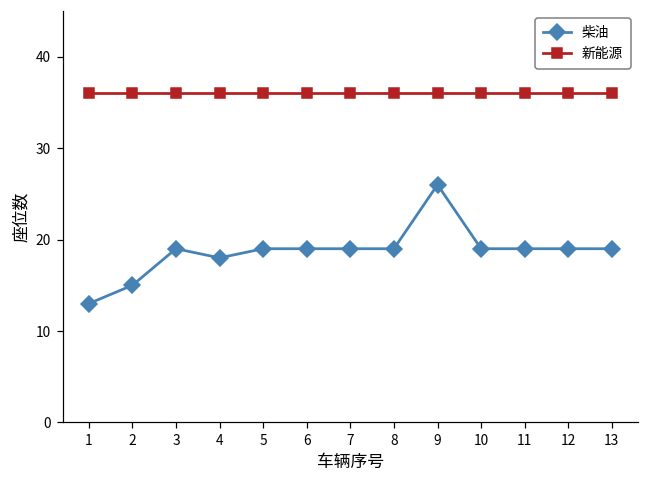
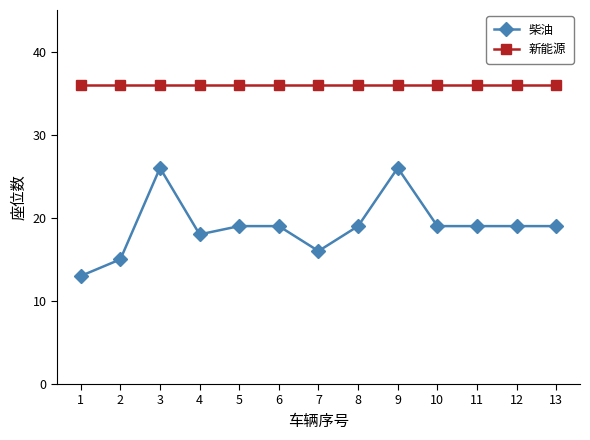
柴油, 3: 19 -> 26
柴油, 7: 19 -> 16
